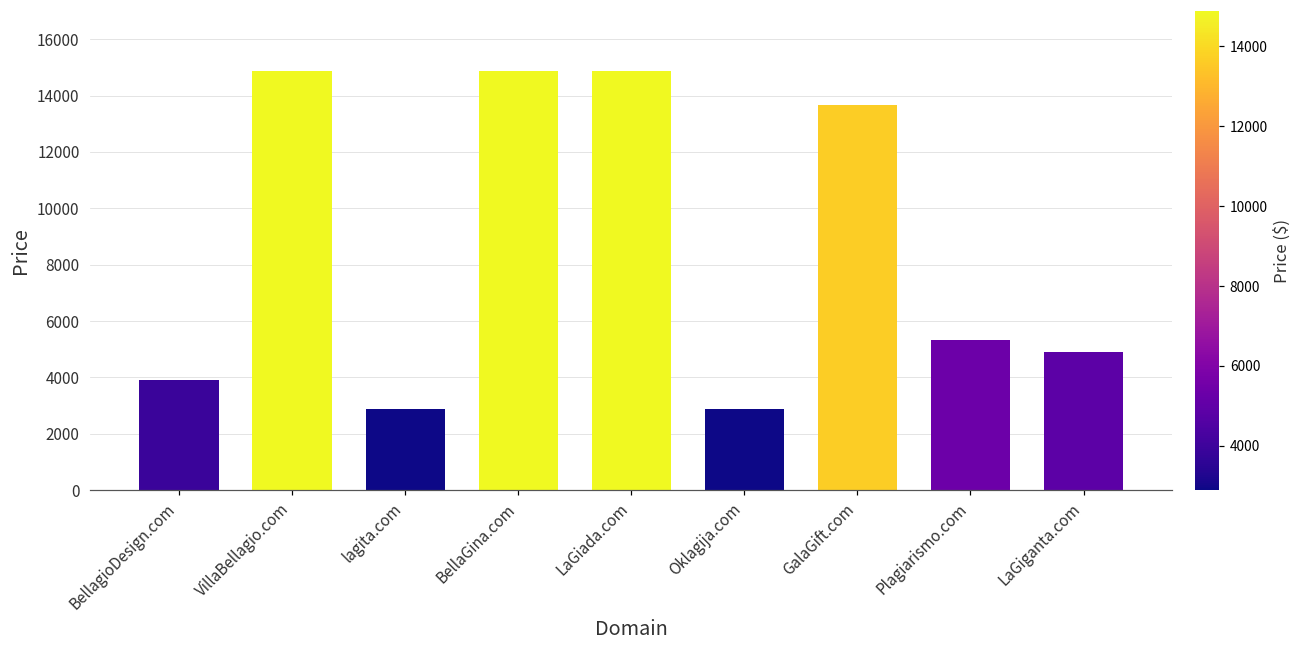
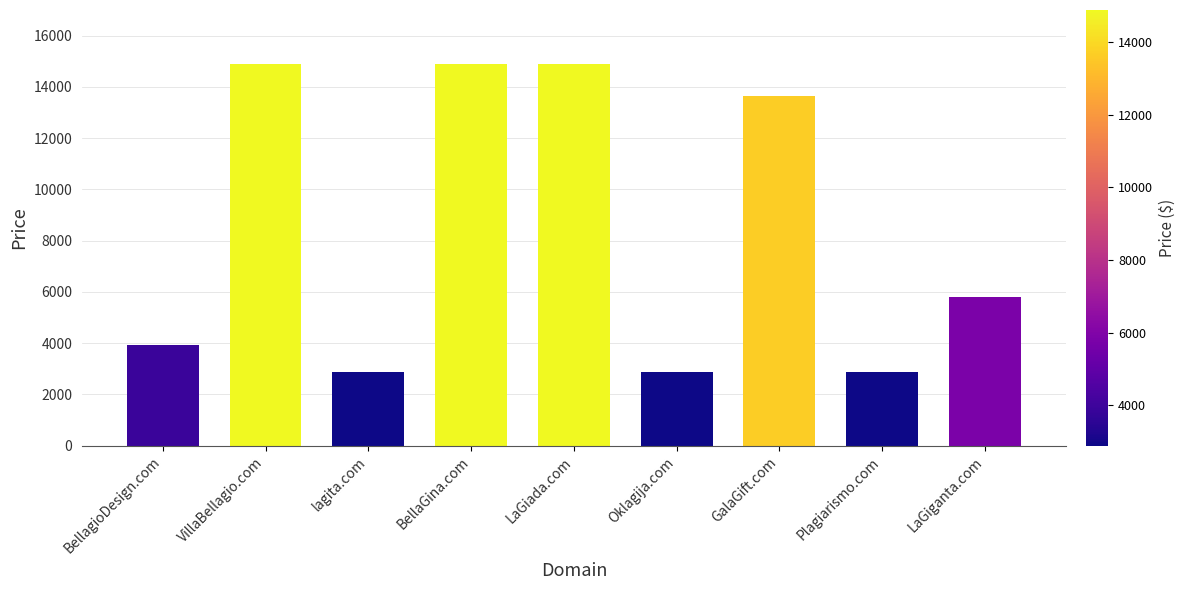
Plagiarismo.com: 5300 -> 2900
LaGiganta.com: 4900 -> 5800
